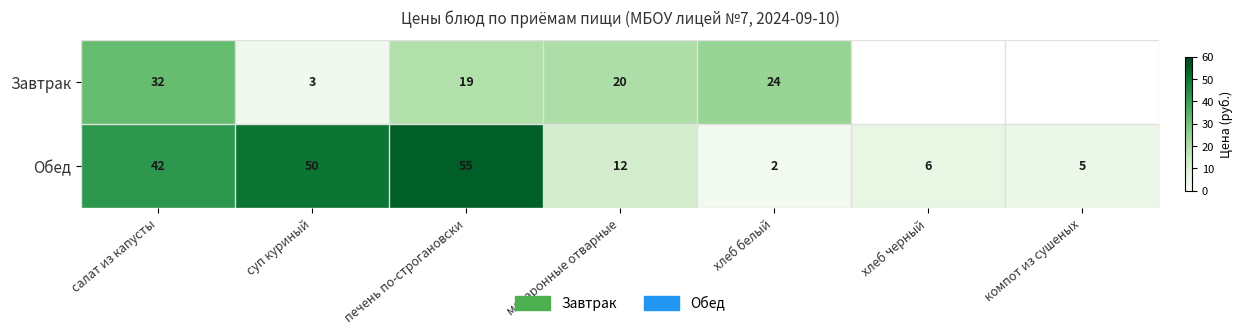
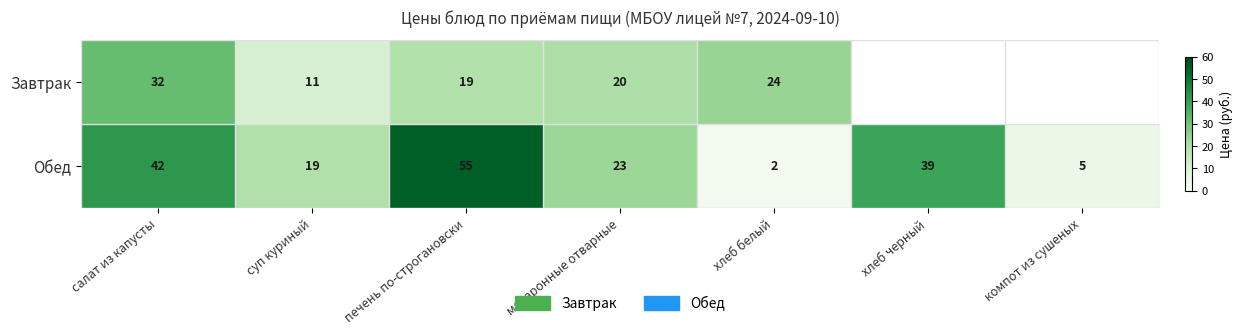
Завтрак, суп куриный: 3 -> 11
Обед, суп куриный: 50 -> 19
Обед, макаронные отварные: 12 -> 23
Обед, хлеб черный: 6 -> 39
